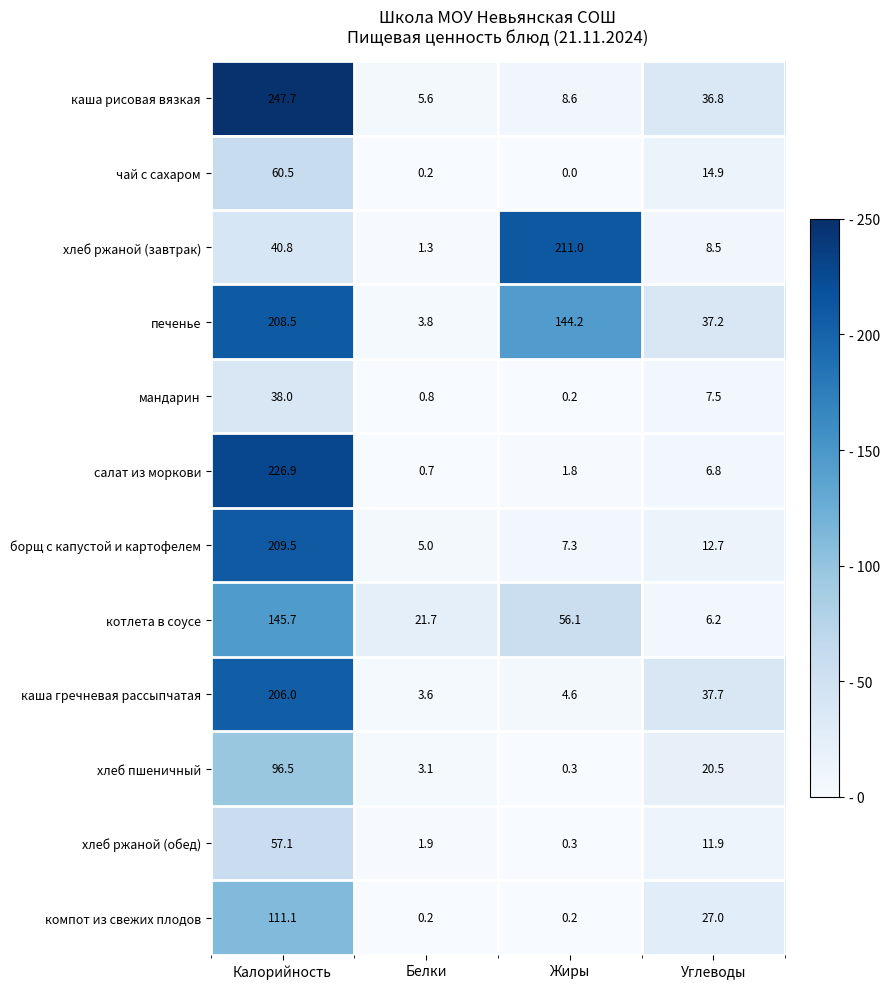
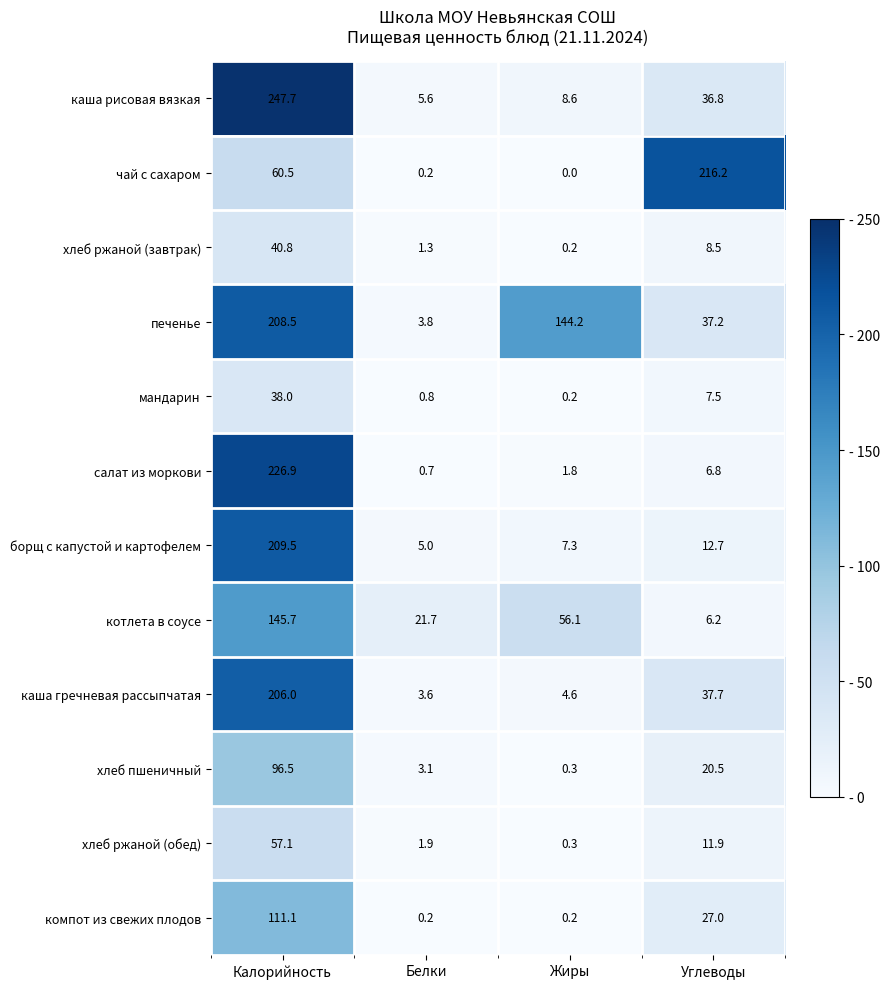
чай с сахаром, Углеводы: 14.9 -> 216.2
хлеб ржаной (завтрак), Жиры: 211.0 -> 0.2
